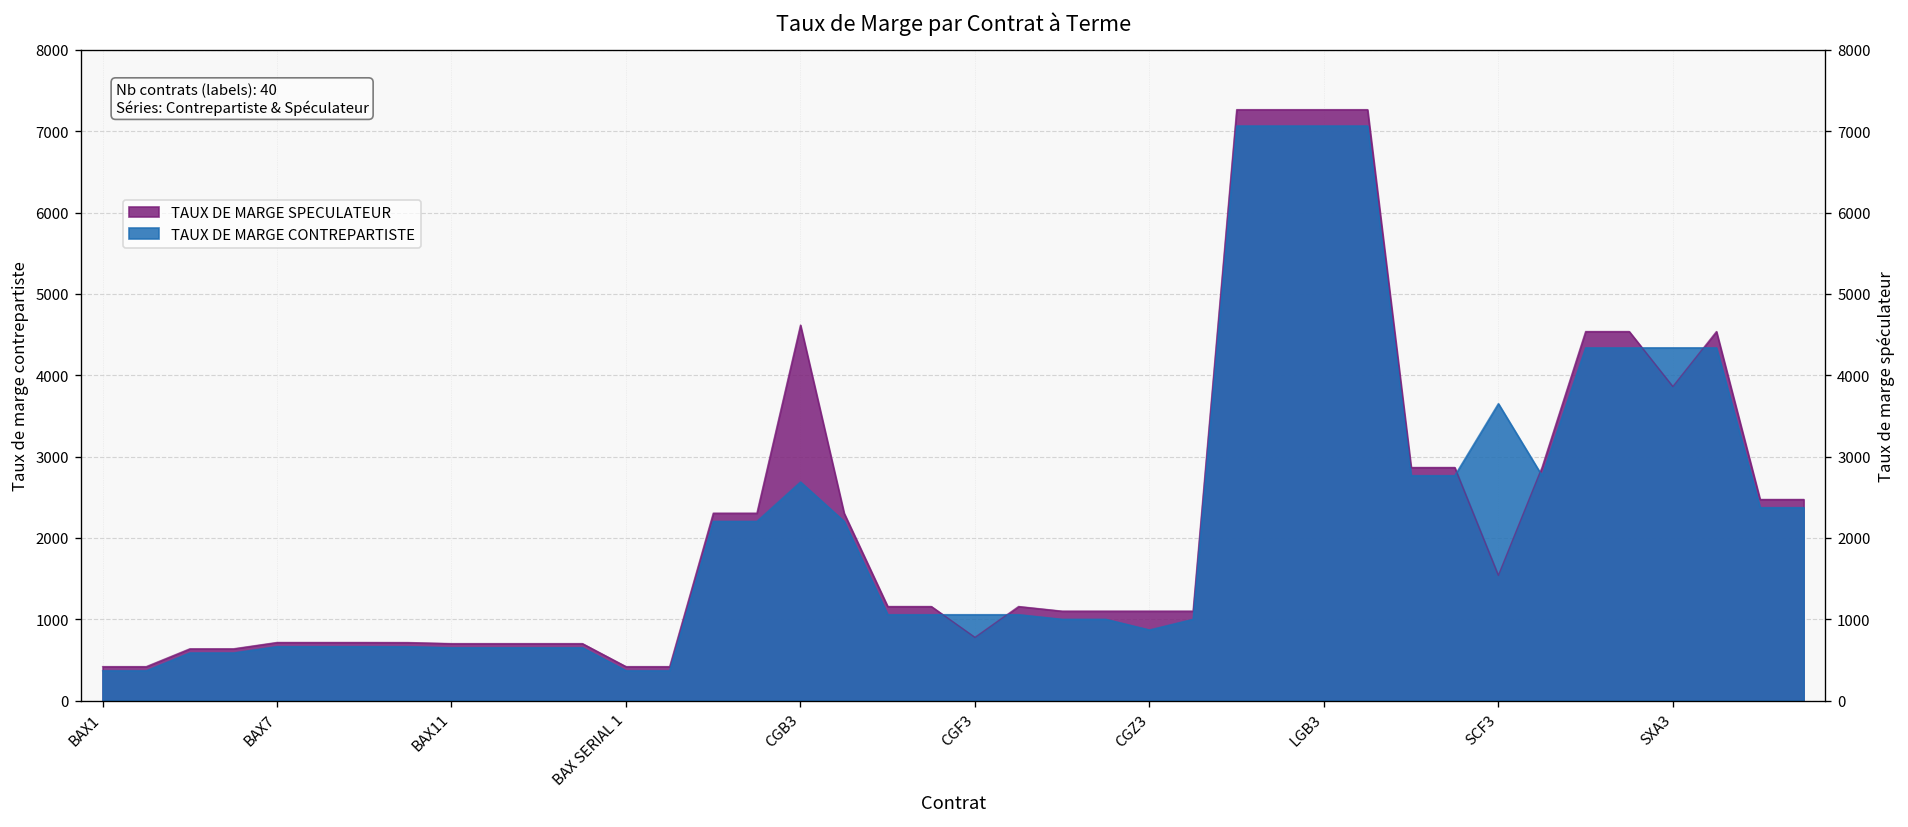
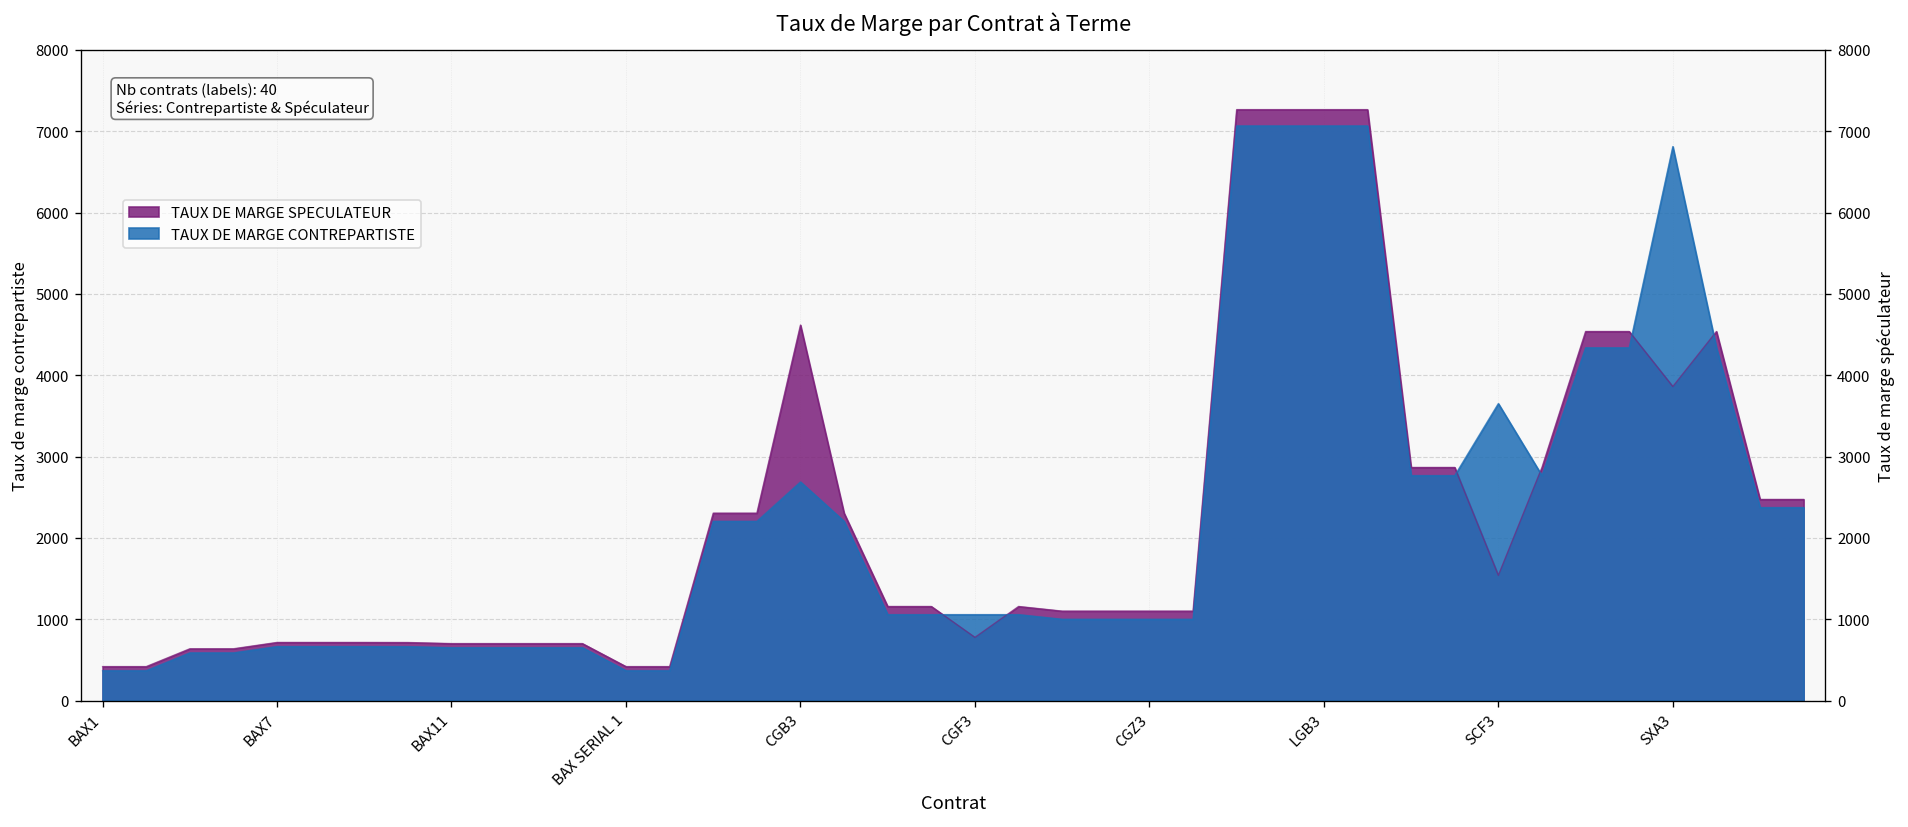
TAUX DE MARGE CONTREPARTISTE, CGZ3: 900 -> 1000
TAUX DE MARGE CONTREPARTISTE, SXA3: 4300 -> 6800
